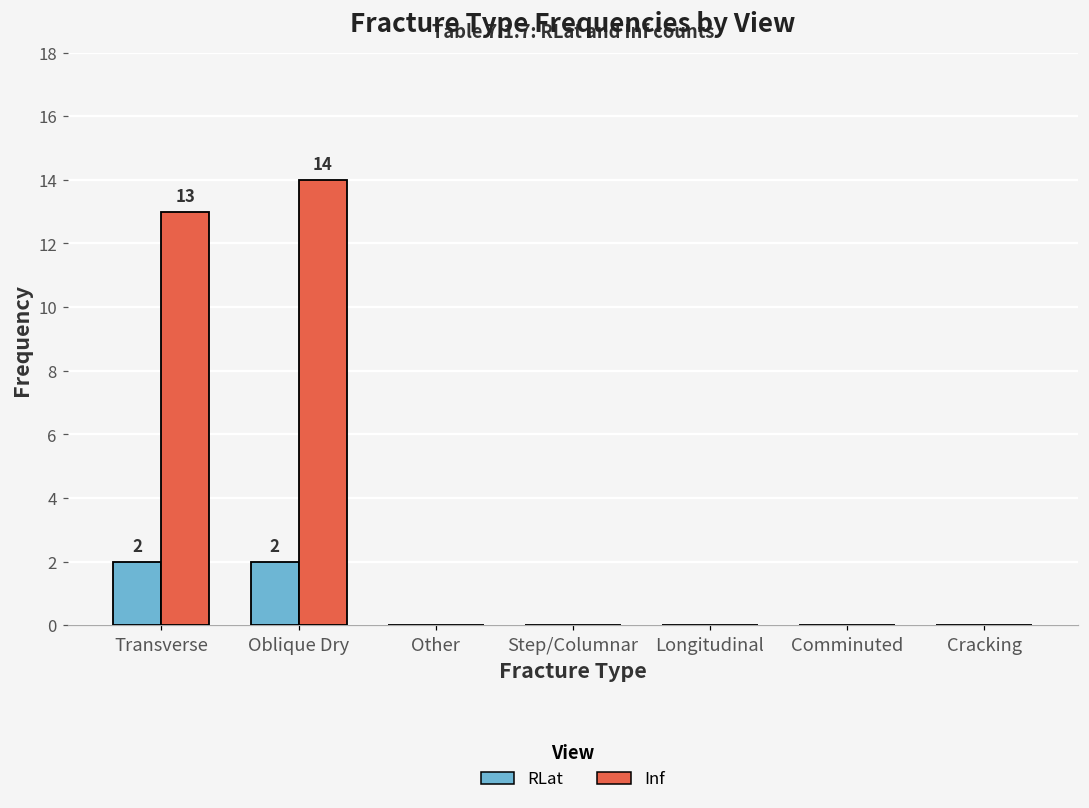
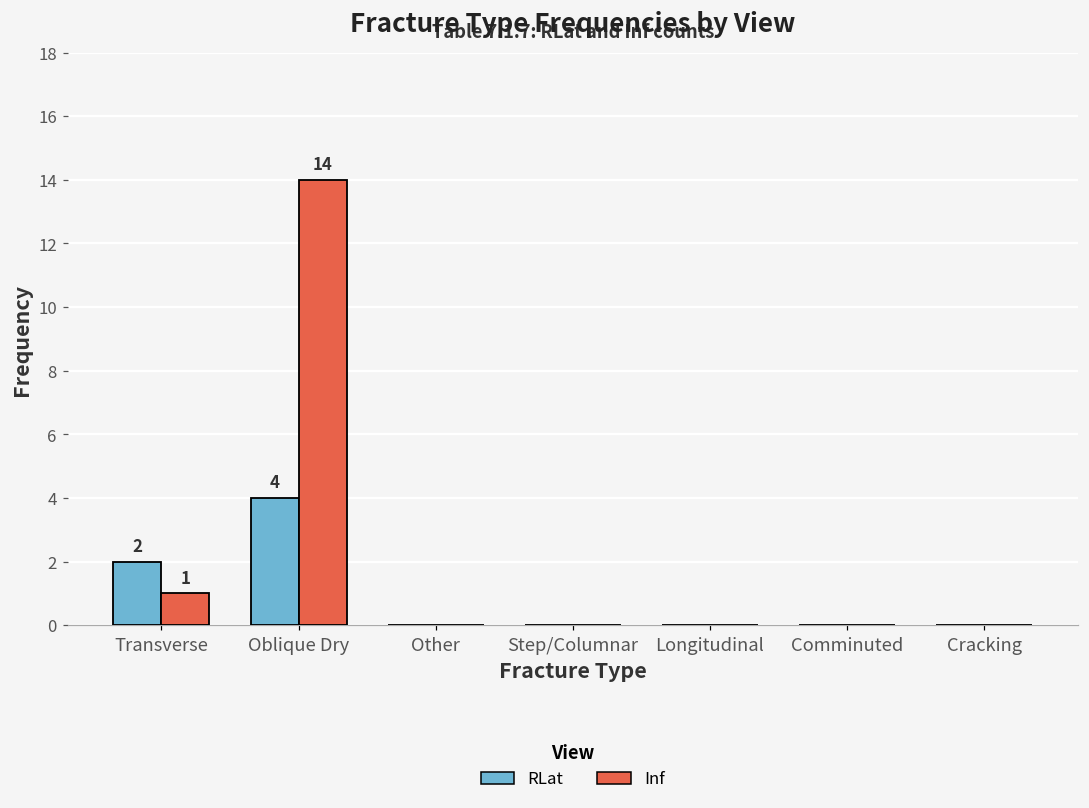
Inf, Transverse: 13 -> 1
RLat, Oblique Dry: 2 -> 4
